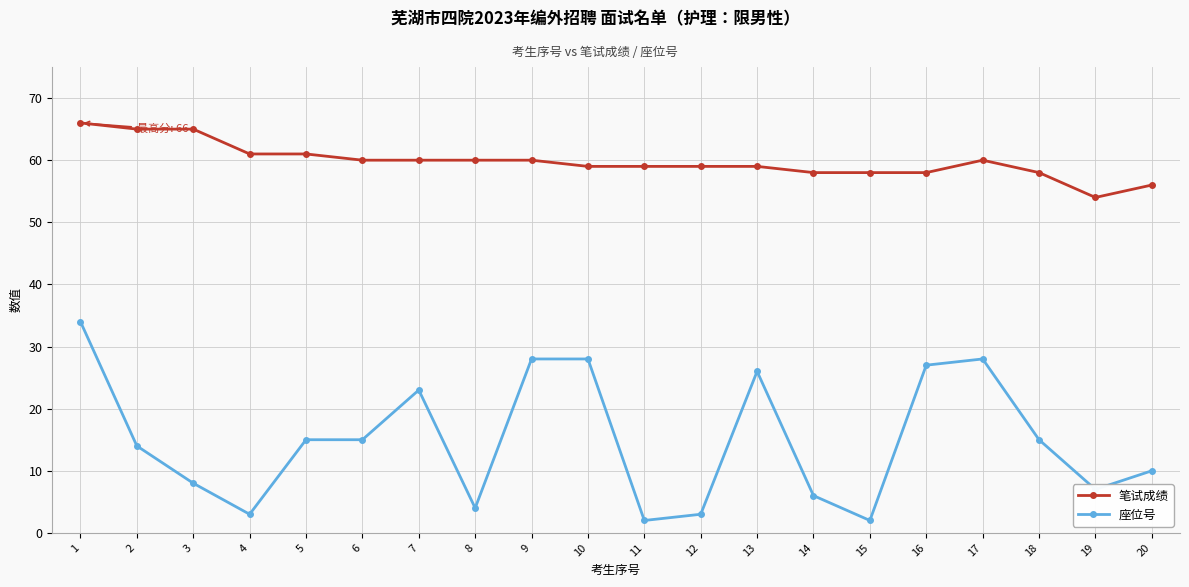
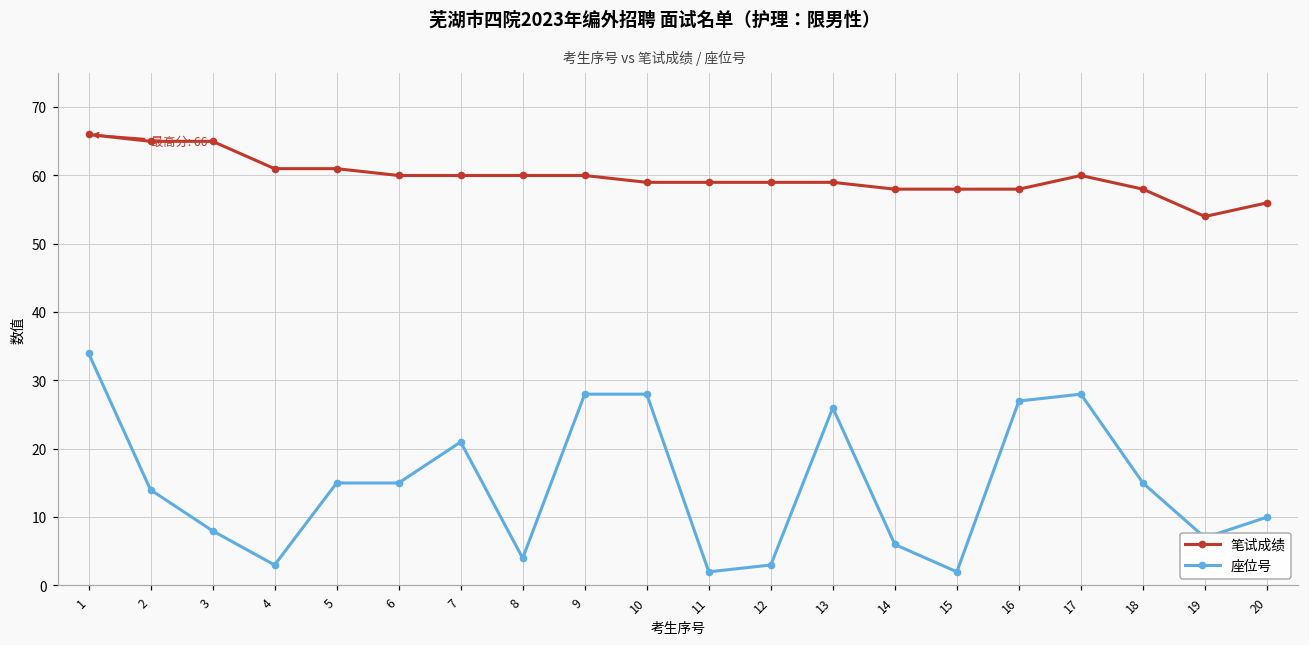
座位号, 7: 23 -> 21
